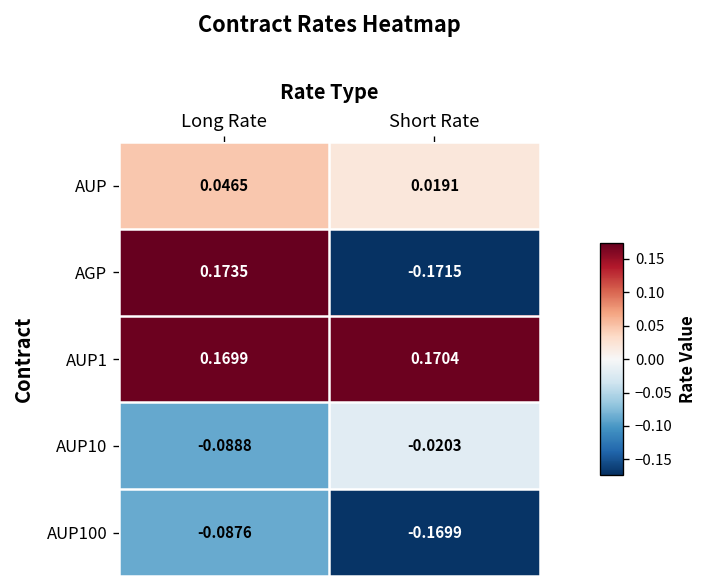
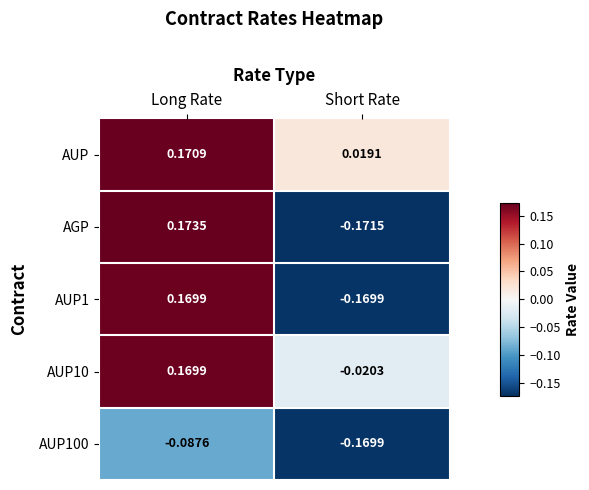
AUP, Long Rate: 0.0465 -> 0.1709
AUP1, Short Rate: 0.1704 -> -0.1699
AUP10, Long Rate: -0.0888 -> 0.1699
